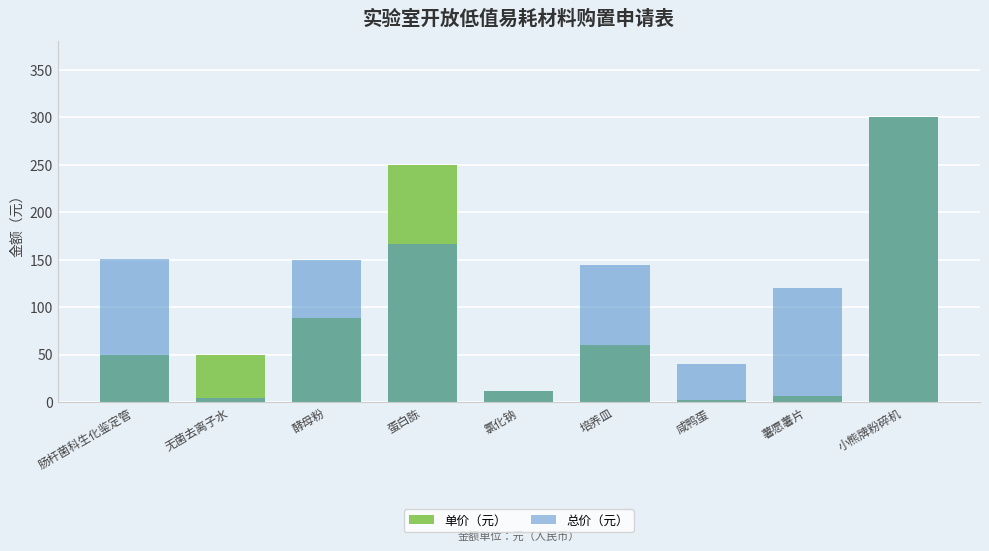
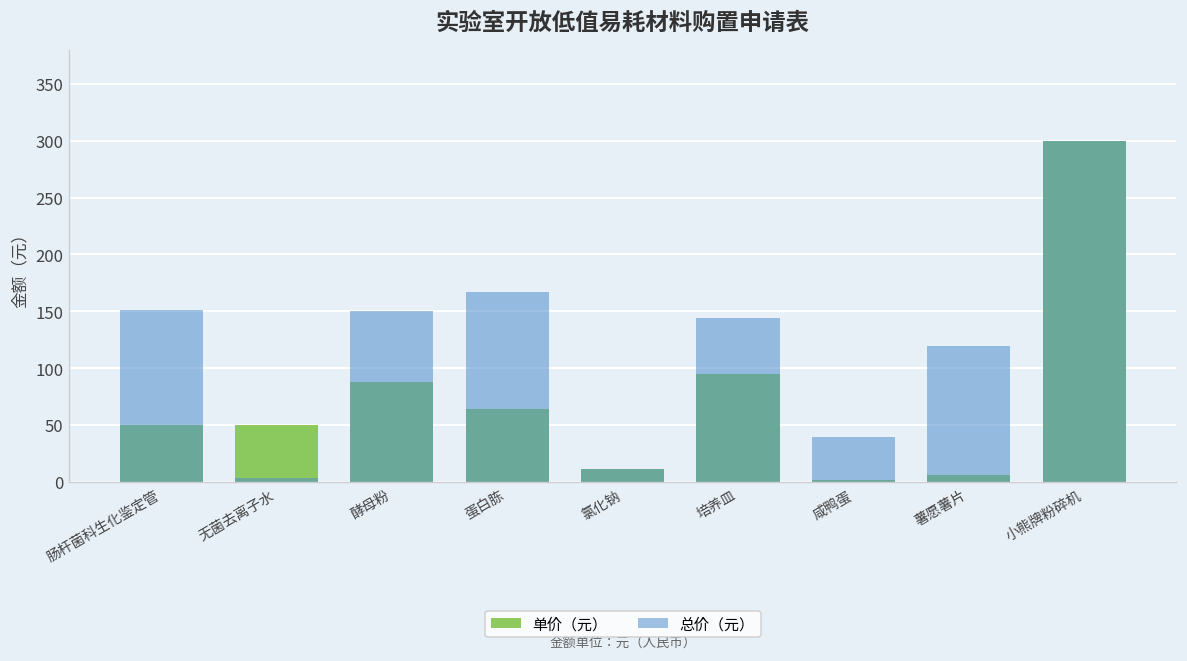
单价（元）, 蛋白胨: 250 -> 60
单价（元）, 培养皿: 60 -> 100
